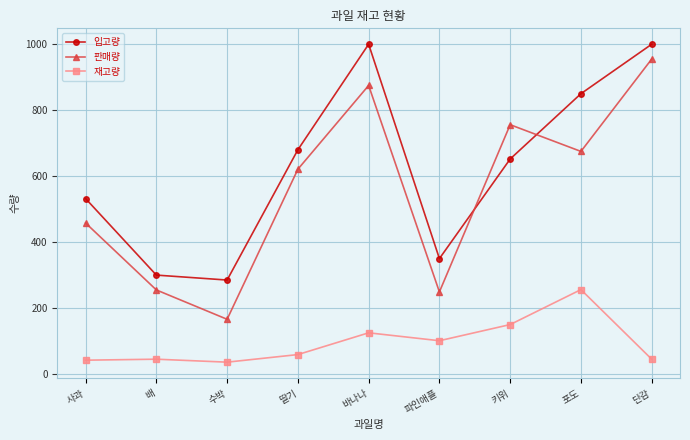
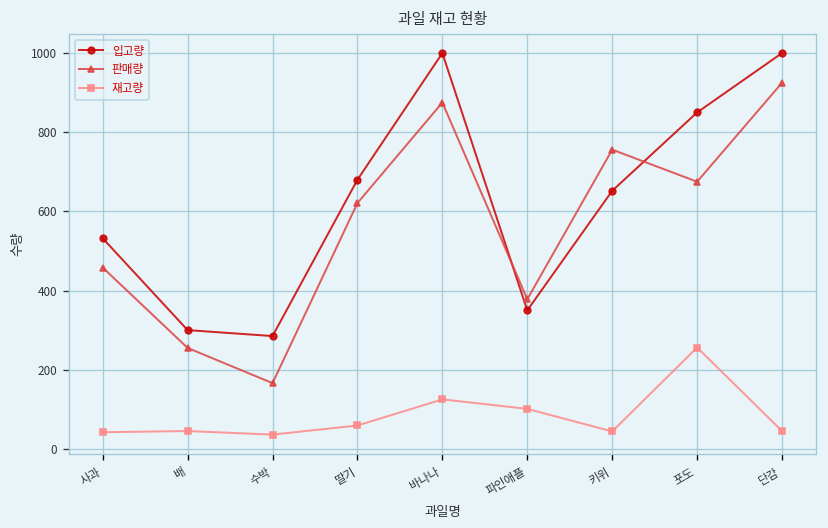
판매량, 파인애플: 250 -> 380
재고량, 키위: 150 -> 40
판매량, 단감: 960 -> 930
